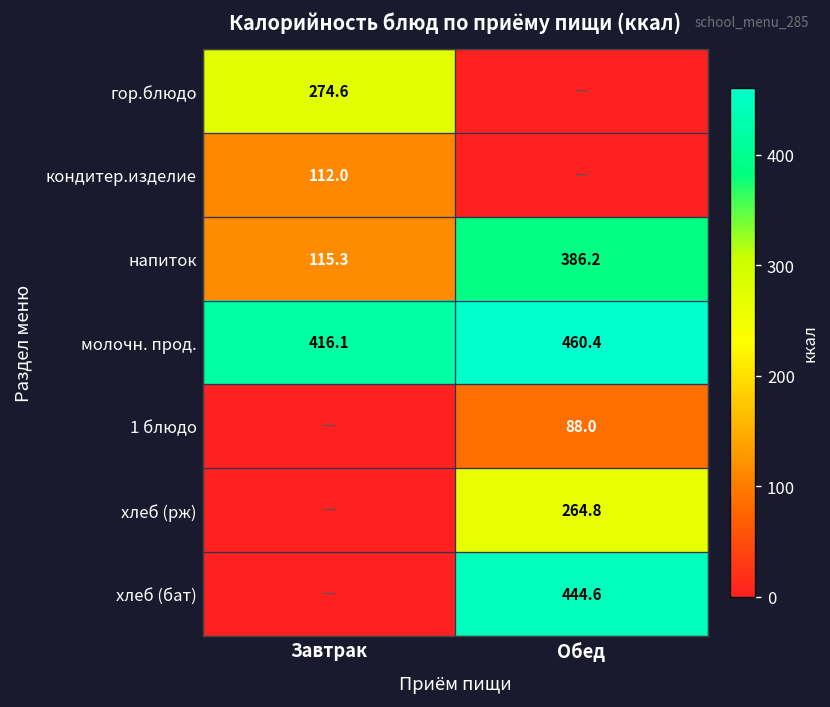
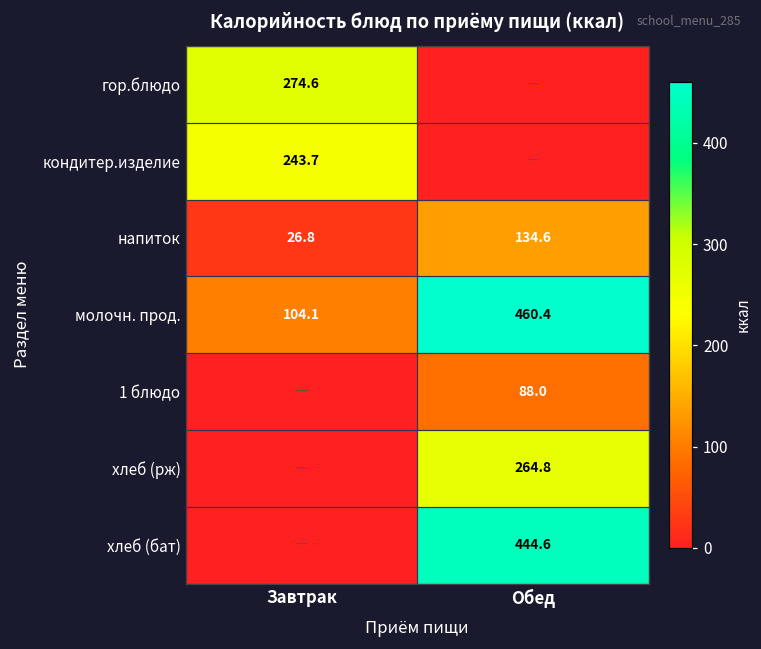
кондитер.изделие, Завтрак: 112.0 -> 243.7
напиток, Завтрак: 115.3 -> 26.8
напиток, Обед: 386.2 -> 134.6
молочн. прод., Завтрак: 416.1 -> 104.1
